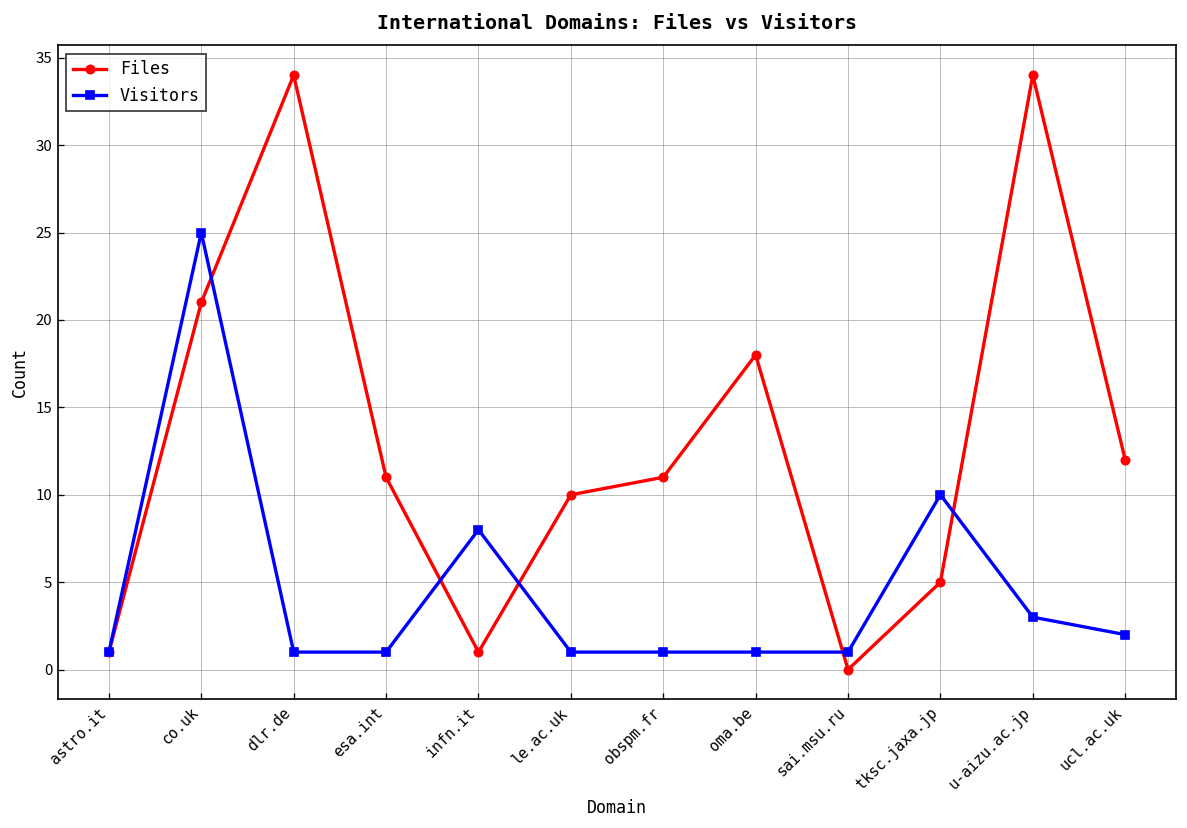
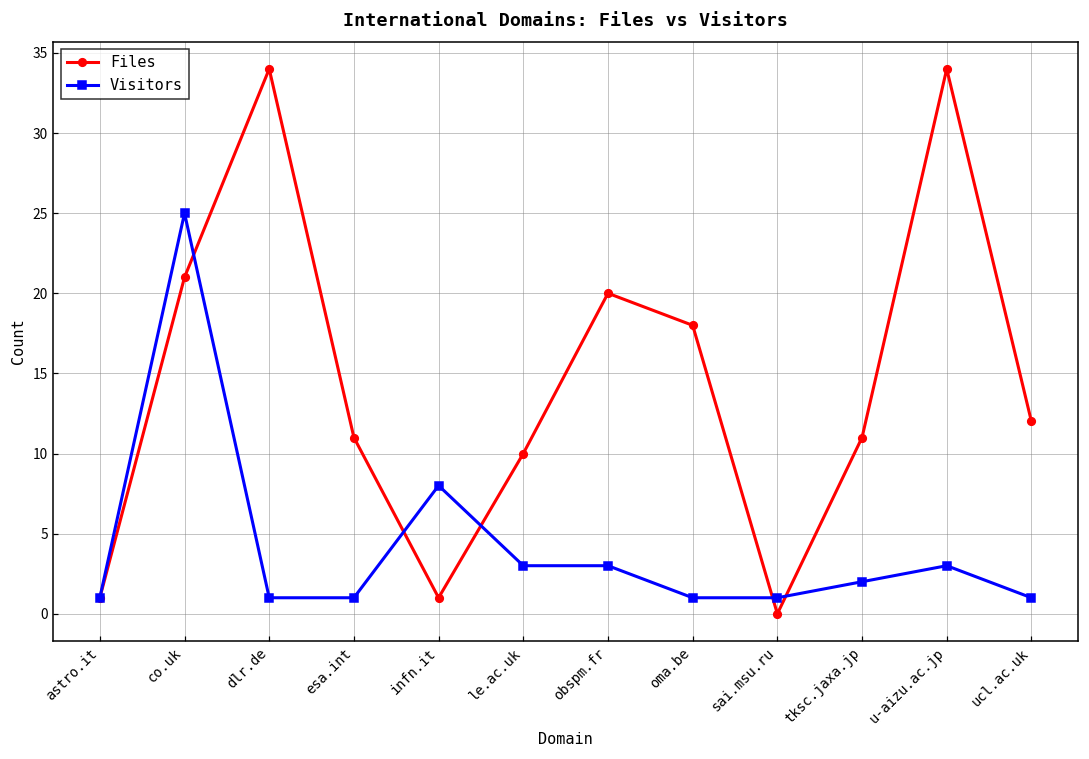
Visitors, le.ac.uk: 1 -> 3
Files, obspm.fr: 11 -> 20
Visitors, obspm.fr: 1 -> 3
Files, tksc.jaxa.jp: 5 -> 11
Visitors, tksc.jaxa.jp: 10 -> 2
Visitors, ucl.ac.uk: 2 -> 1
